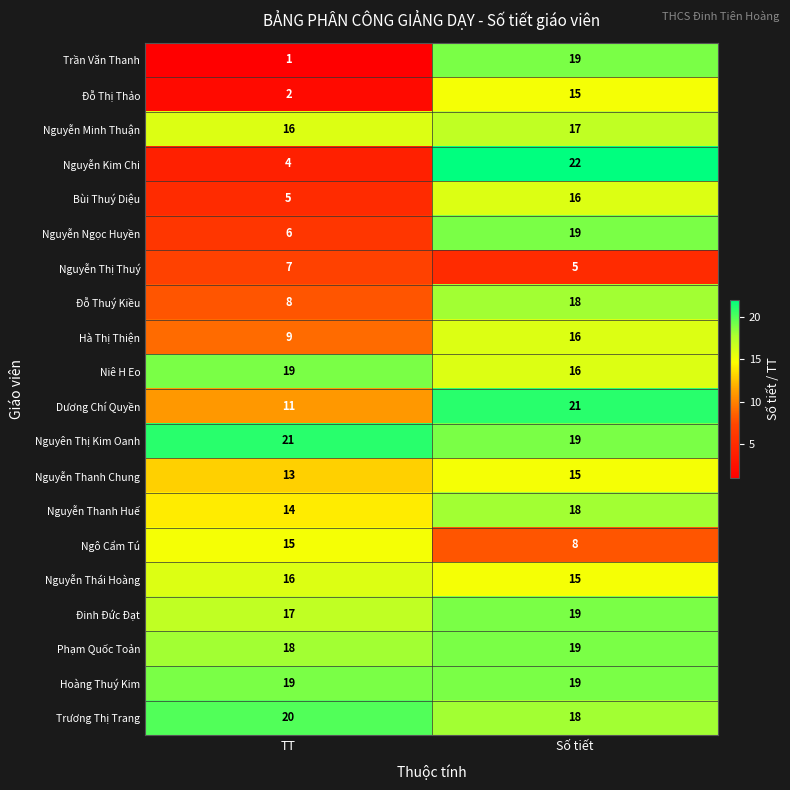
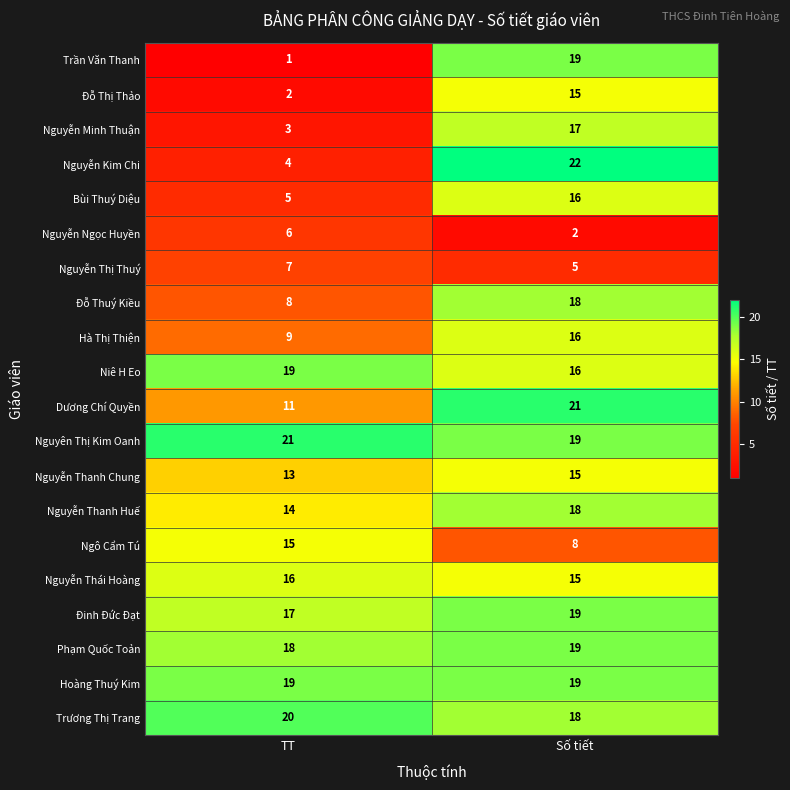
Nguyễn Minh Thuận, TT: 16 -> 3
Nguyễn Ngọc Huyền, Số tiết: 19 -> 2
